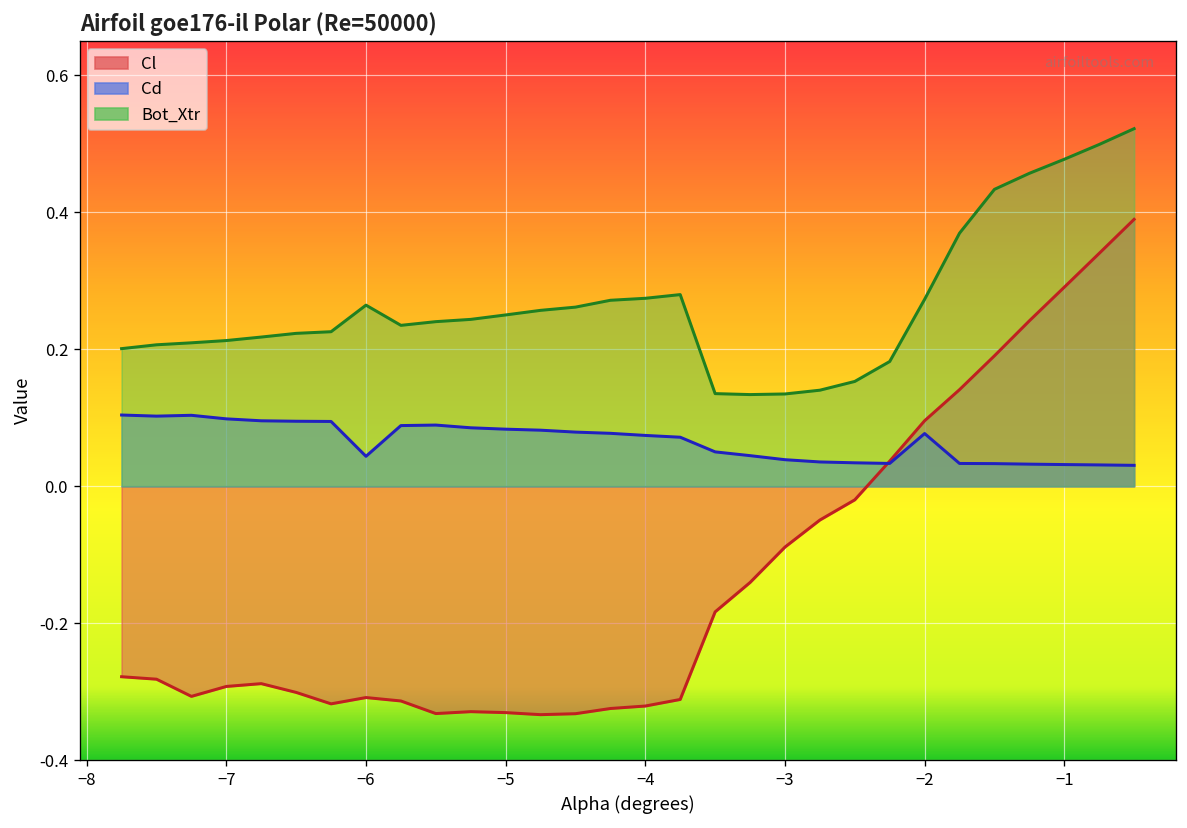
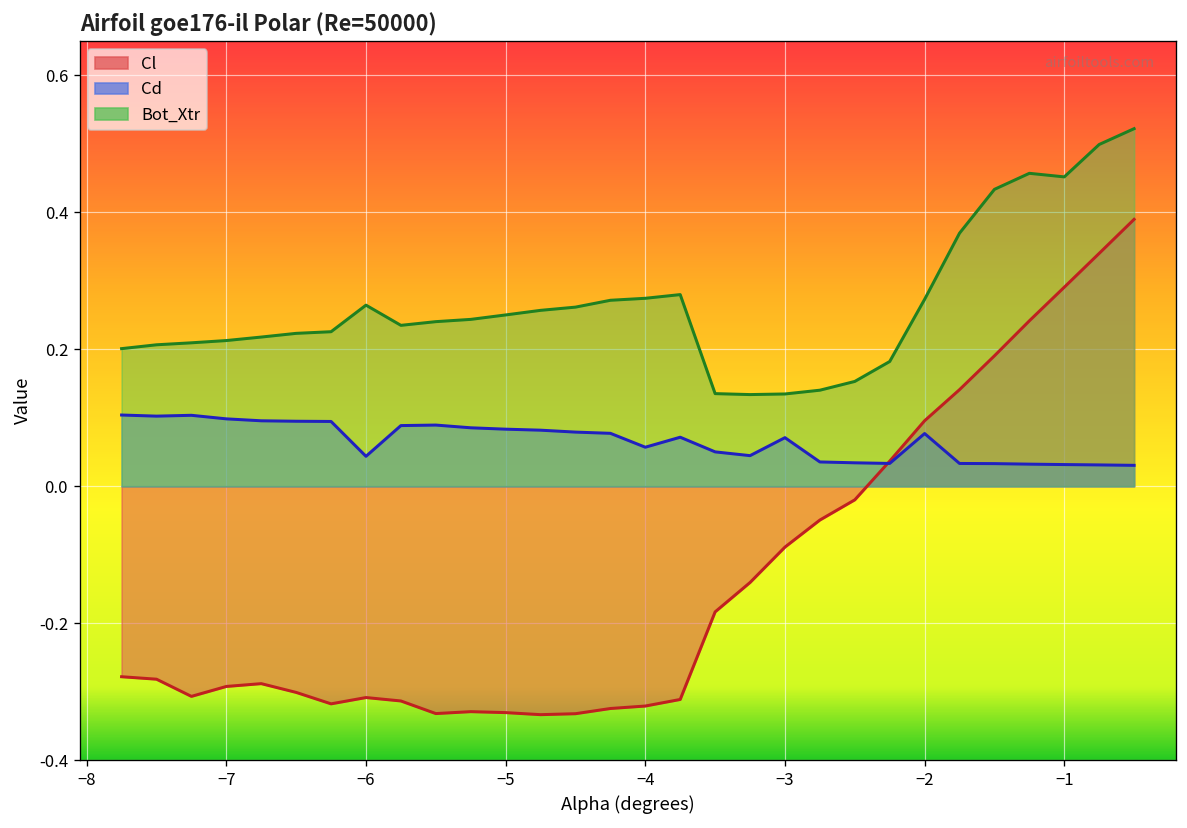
Cd, −4: 0.07 -> 0.06
Cd, −3: 0.04 -> 0.07
Bot_Xtr, −1: 0.48 -> 0.45
